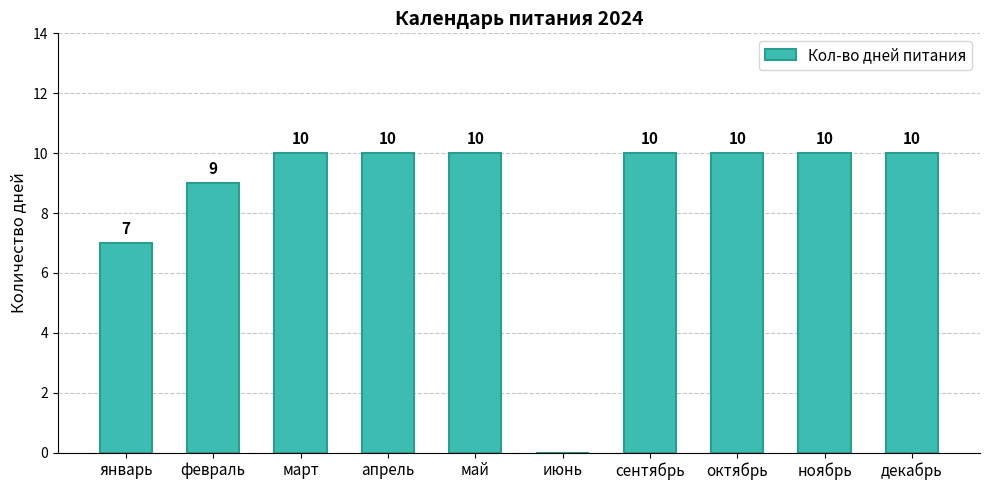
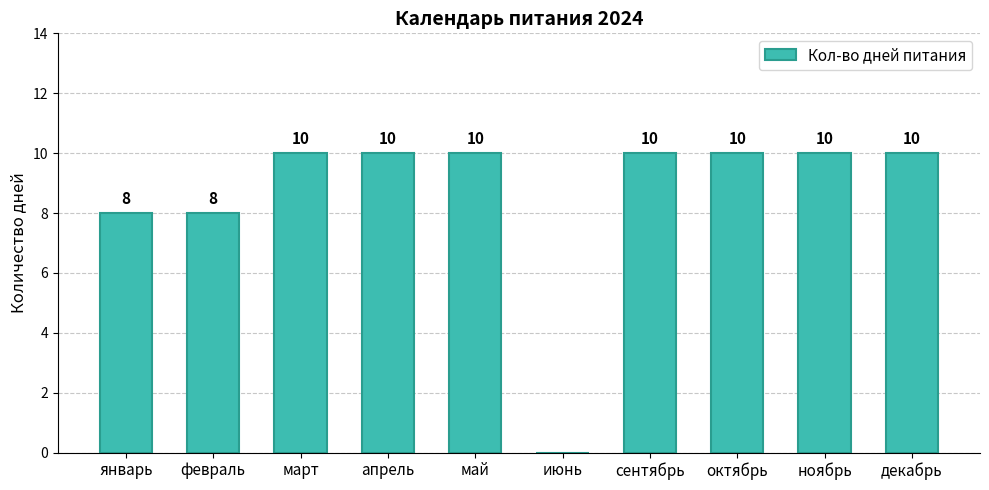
январь: 7 -> 8
февраль: 9 -> 8
